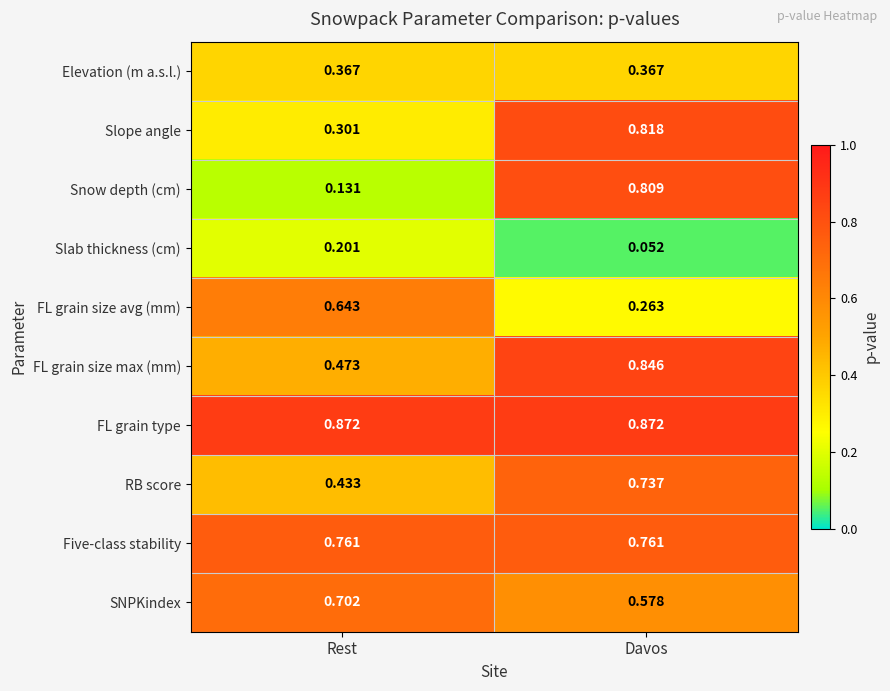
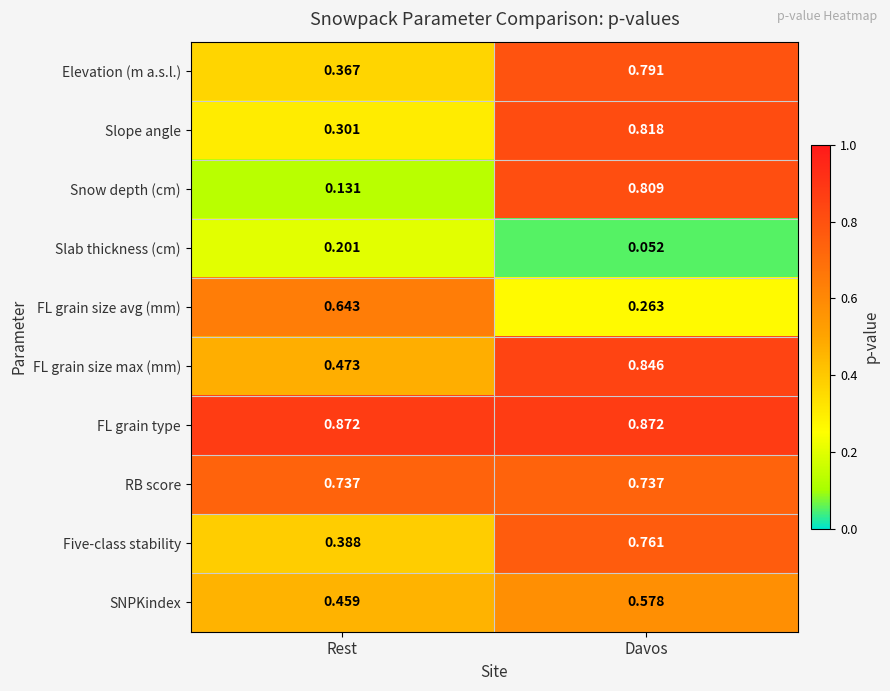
Elevation (m a.s.l.), Davos: 0.367 -> 0.791
RB score, Rest: 0.433 -> 0.737
Five-class stability, Rest: 0.761 -> 0.388
SNPKindex, Rest: 0.702 -> 0.459
